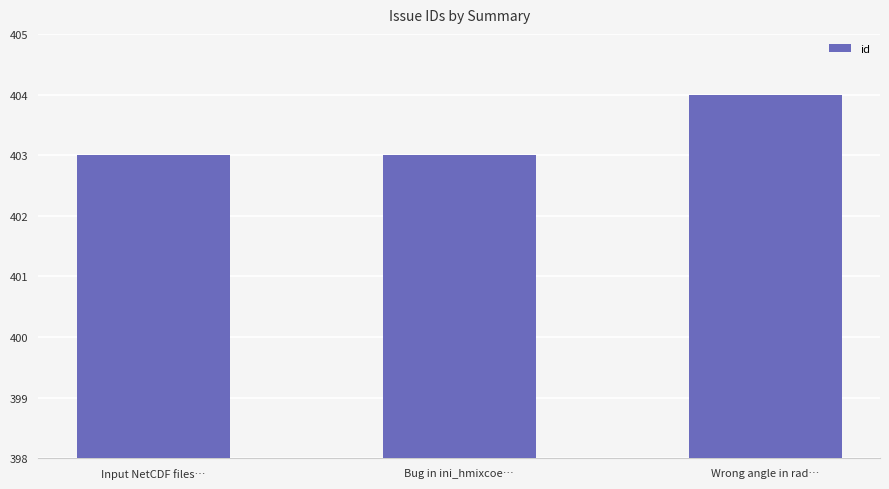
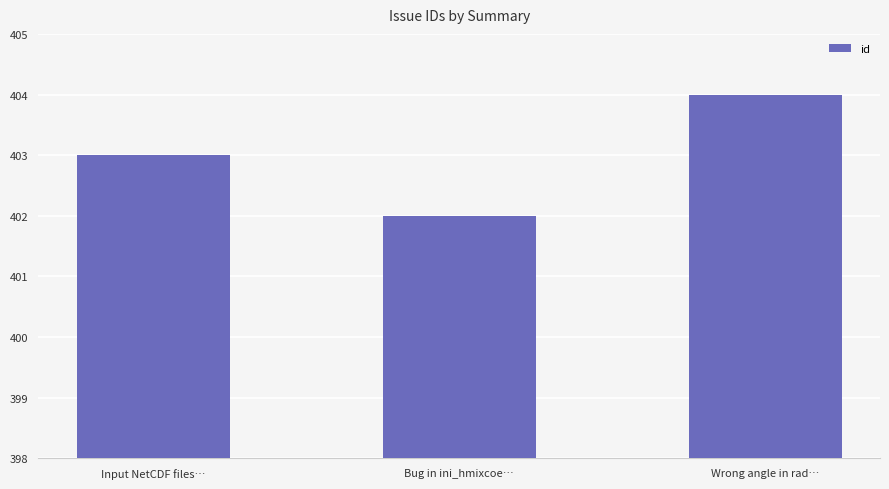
Bug in ini_hmixcoe…: 403 -> 402
